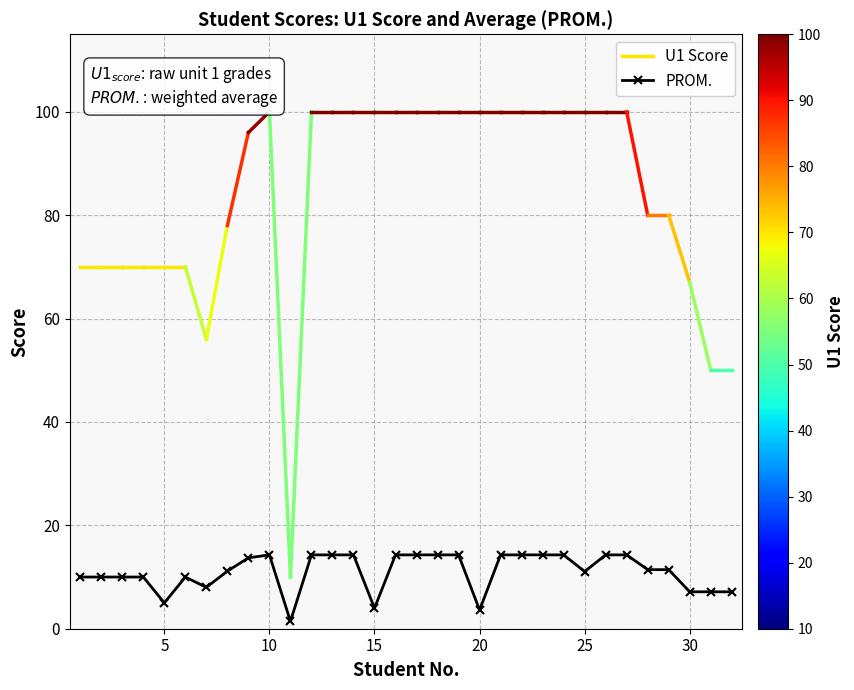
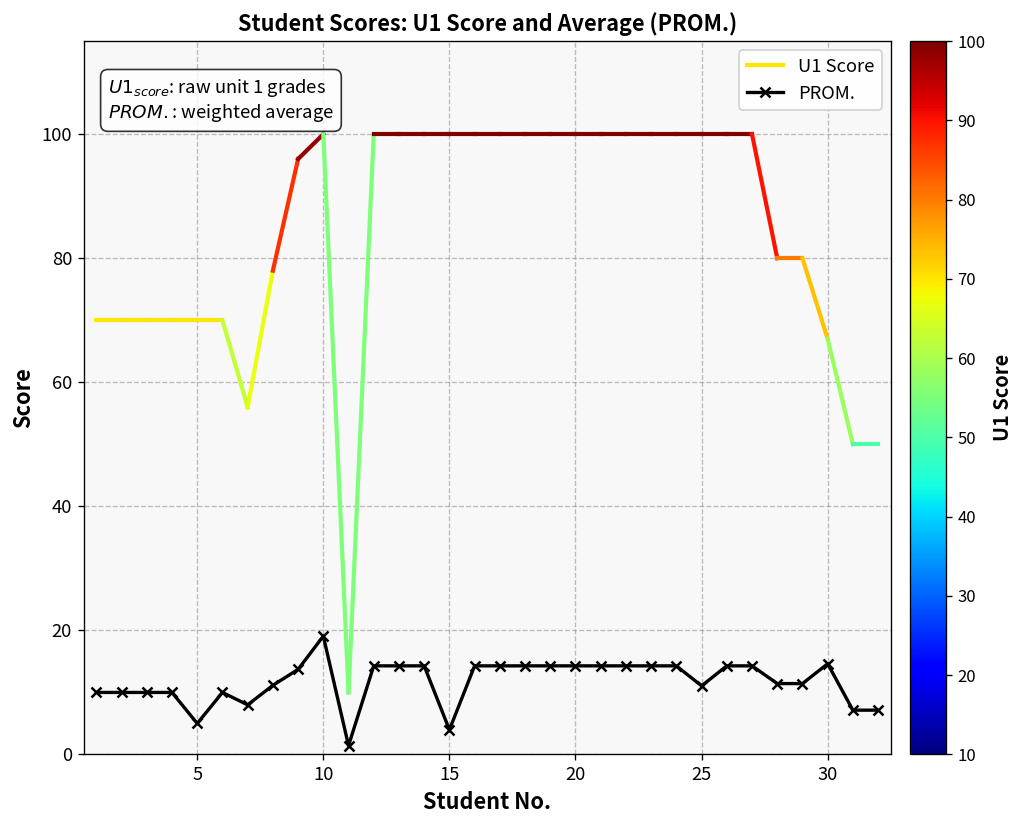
PROM., 10: 14 -> 19
PROM., 20: 4 -> 14
PROM., 30: 7 -> 15
